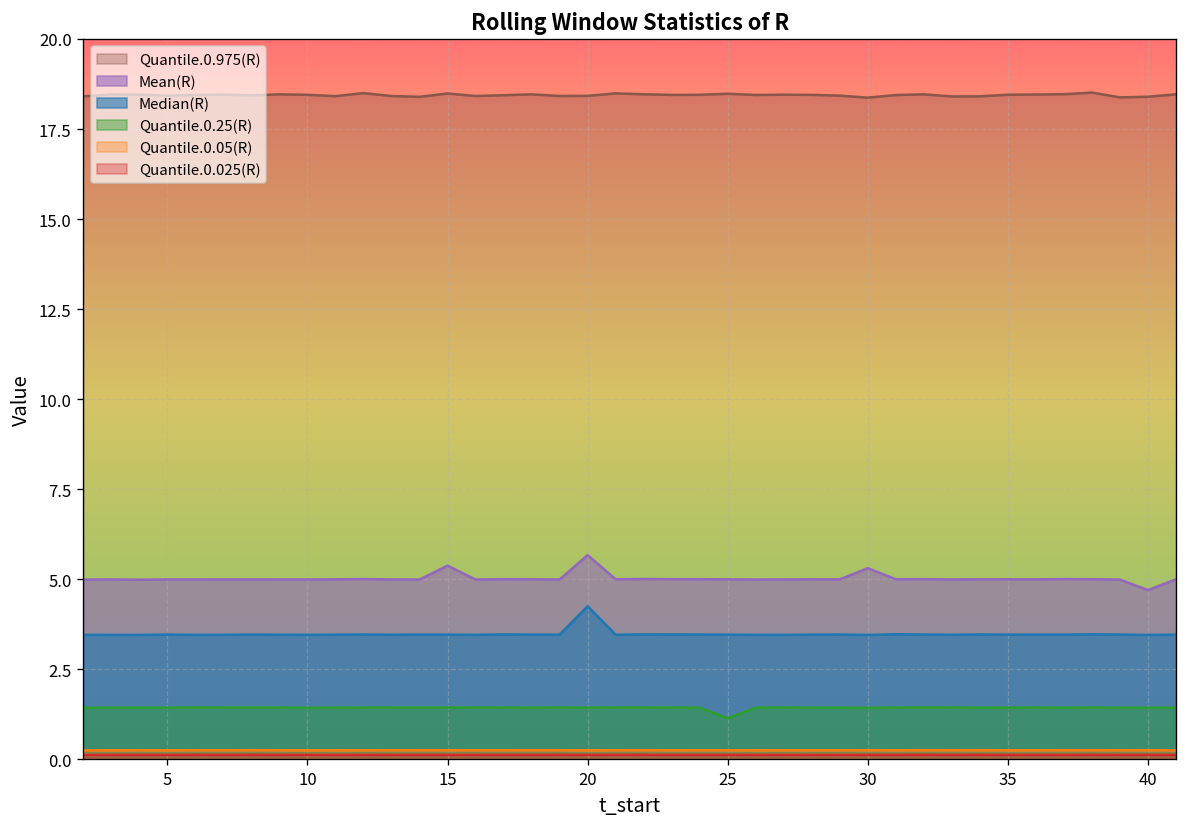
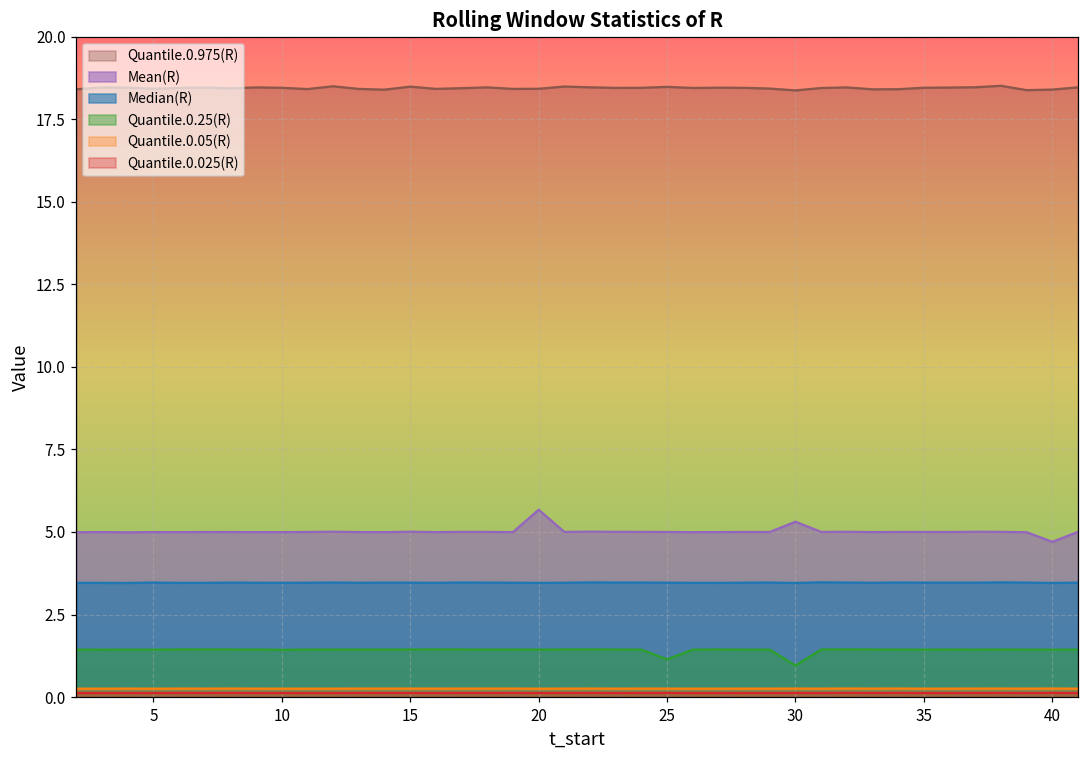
Mean(R), 15: 5.4 -> 5.0
Median(R), 20: 4.3 -> 3.5
Quantile.0.25(R), 30: 1.4 -> 1.0
